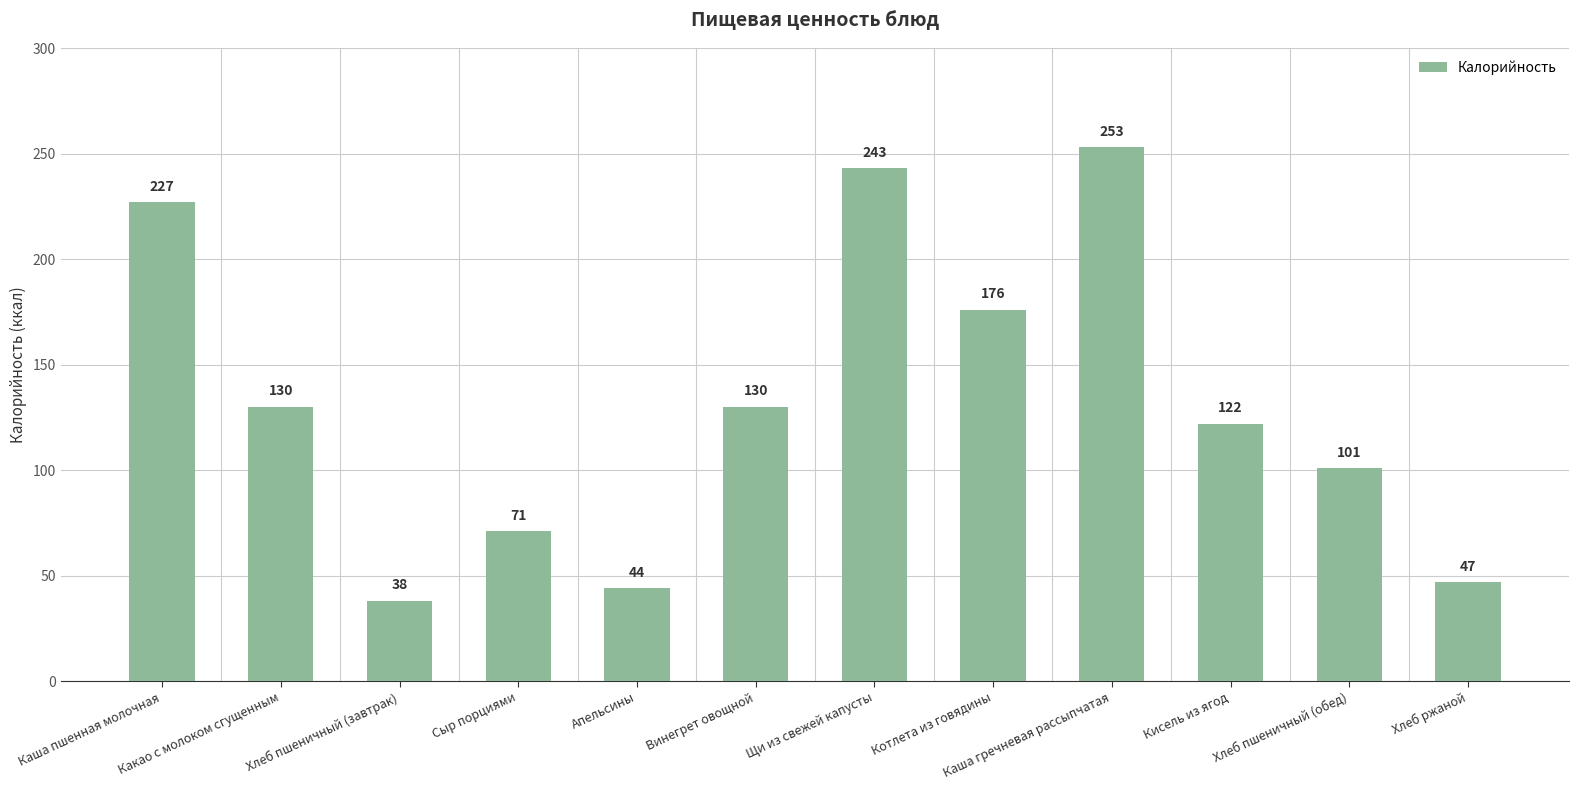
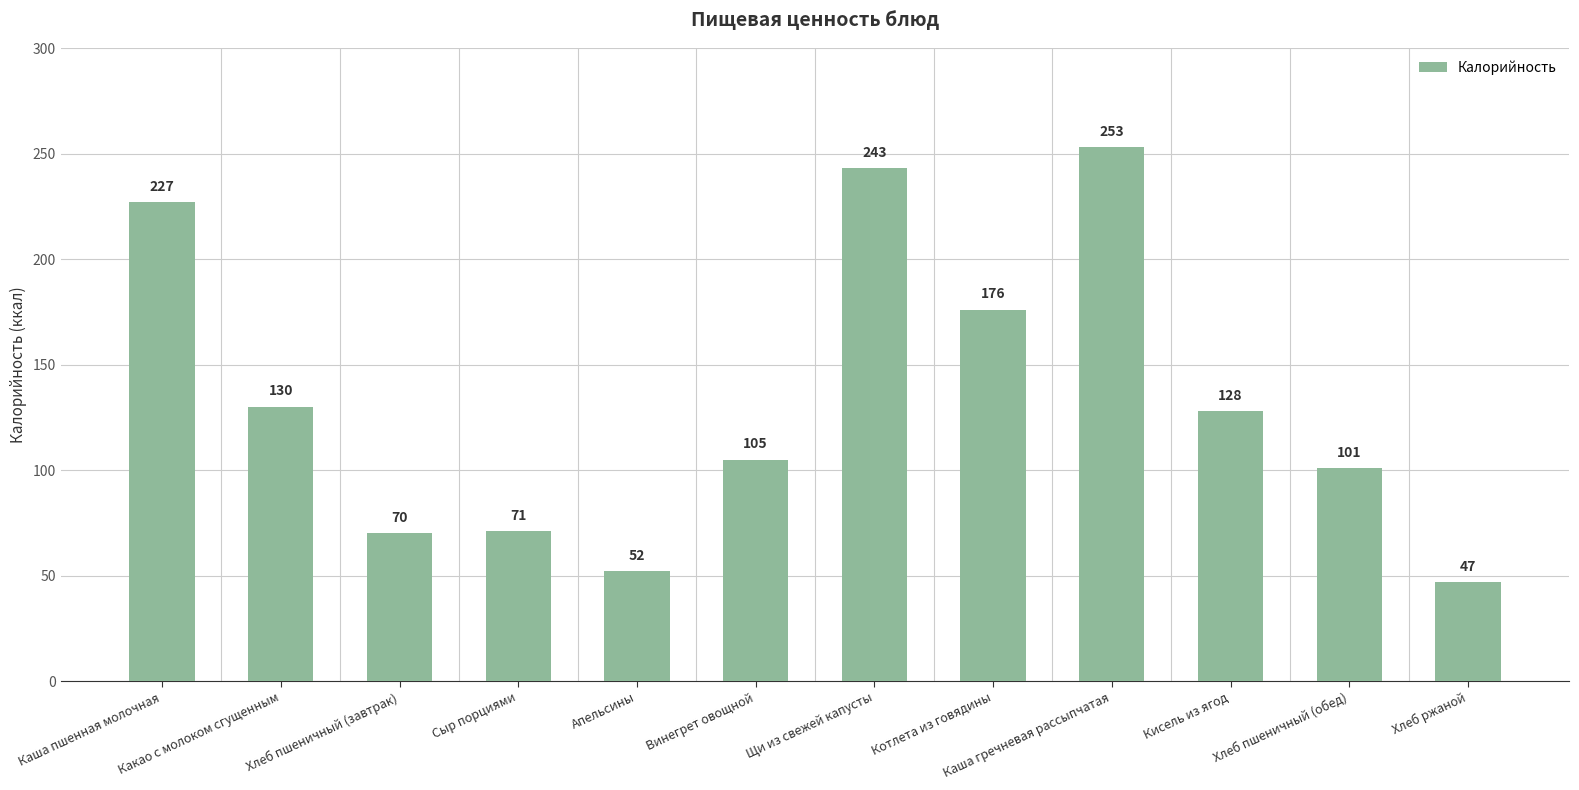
Хлеб пшеничный (завтрак): 38 -> 70
Апельсины: 44 -> 52
Винегрет овощной: 130 -> 105
Кисель из ягод: 122 -> 128
